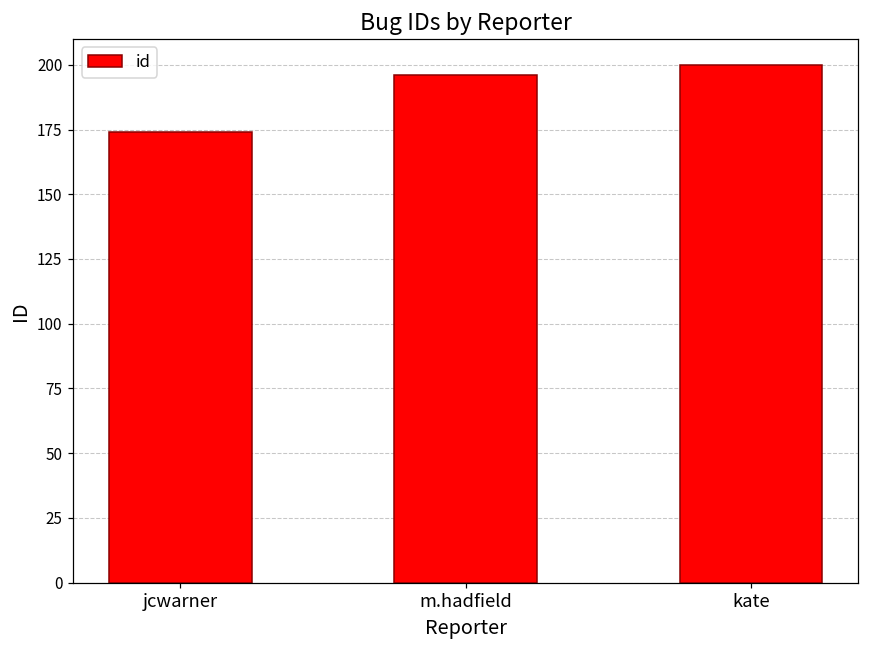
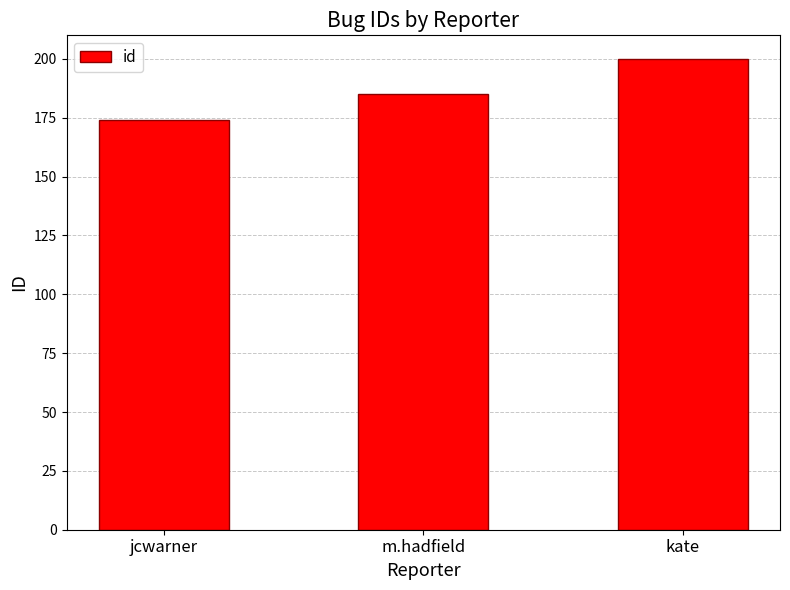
m.hadfield: 196 -> 185
